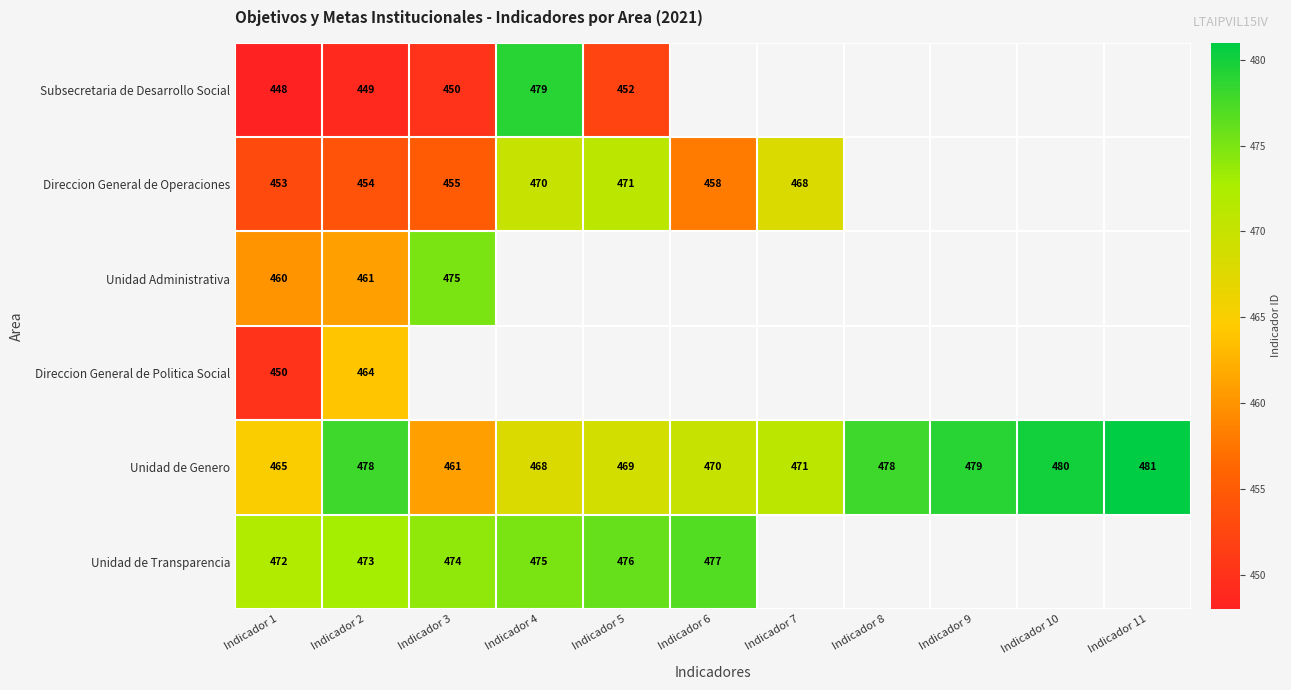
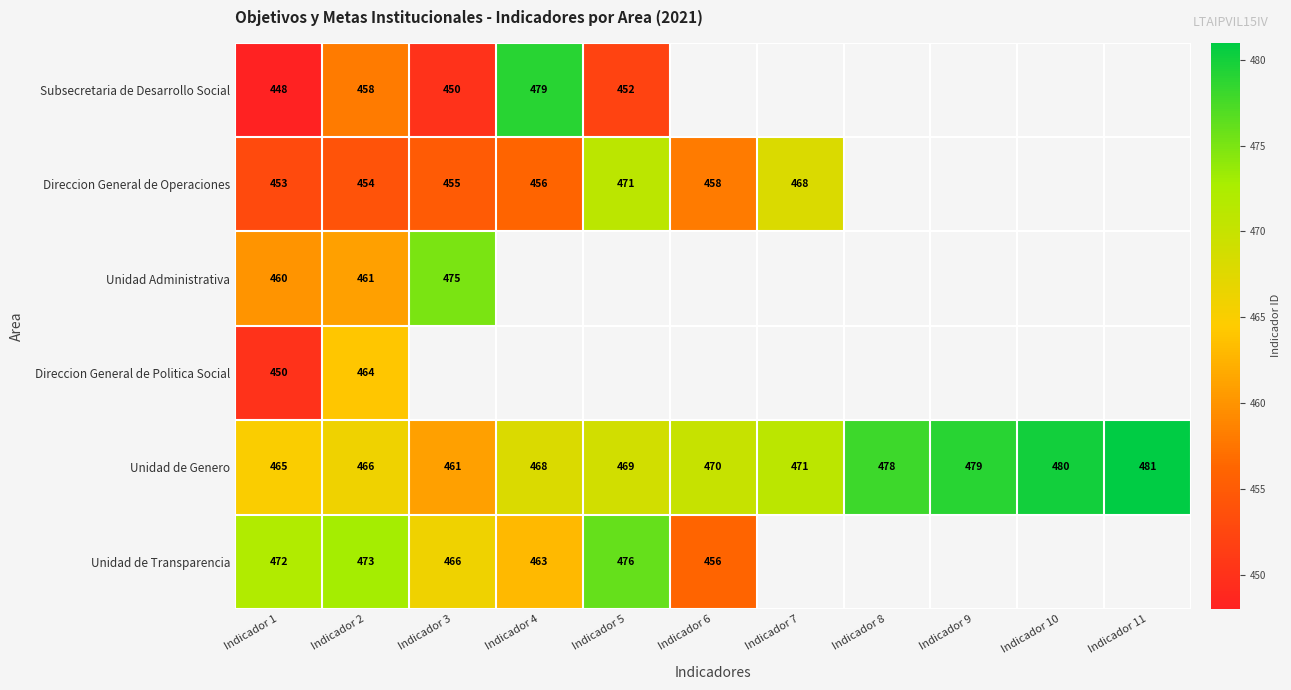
Subsecretaria de Desarrollo Social, Indicador 2: 449 -> 458
Direccion General de Operaciones, Indicador 4: 470 -> 456
Unidad de Genero, Indicador 2: 478 -> 466
Unidad de Transparencia, Indicador 3: 474 -> 466
Unidad de Transparencia, Indicador 4: 475 -> 463
Unidad de Transparencia, Indicador 6: 477 -> 456
